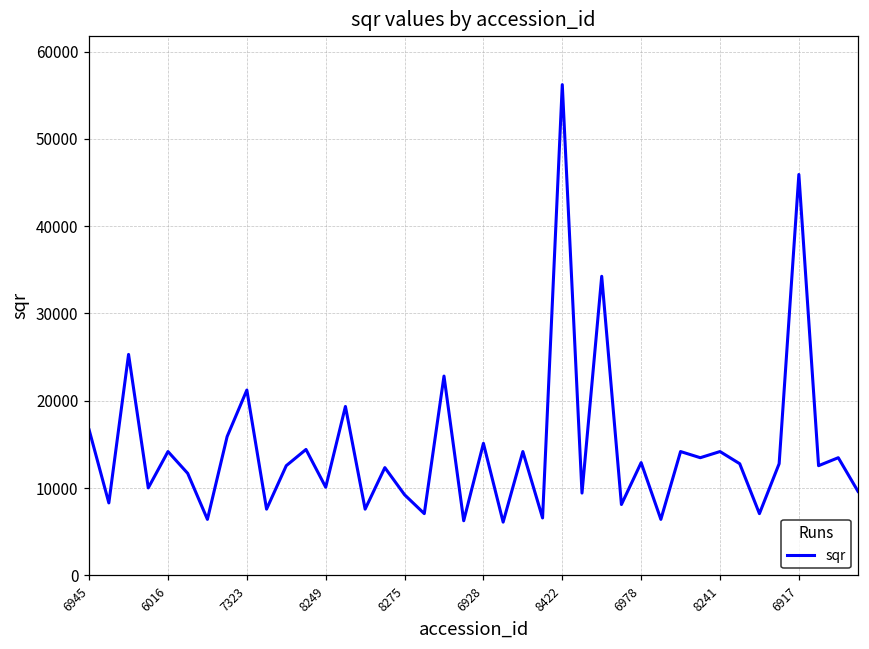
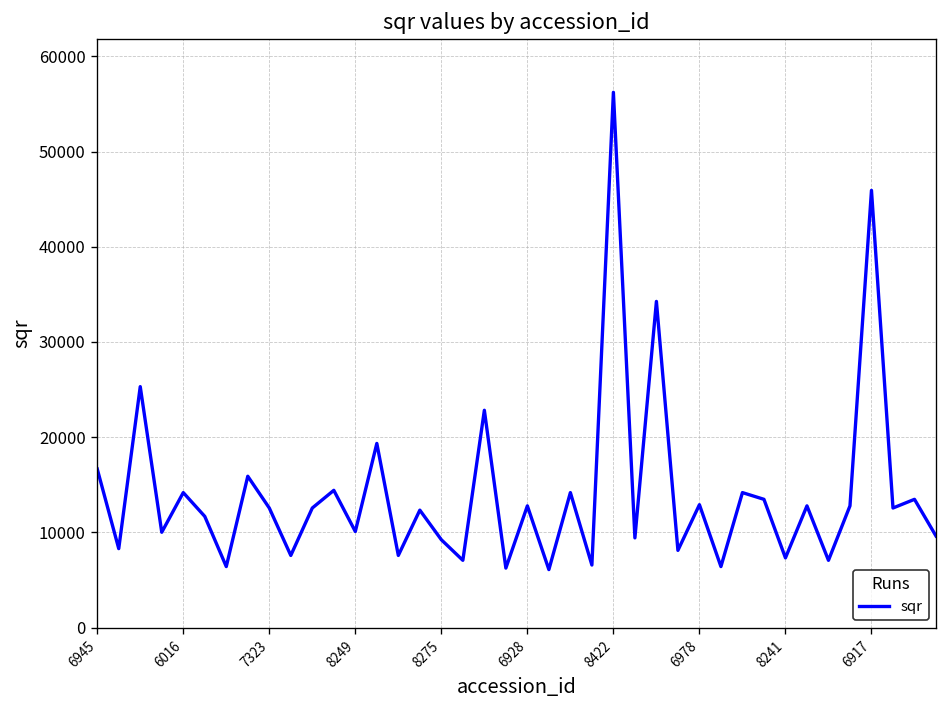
7323: 21000 -> 13000
6928: 15000 -> 13000
8241: 14000 -> 7000
